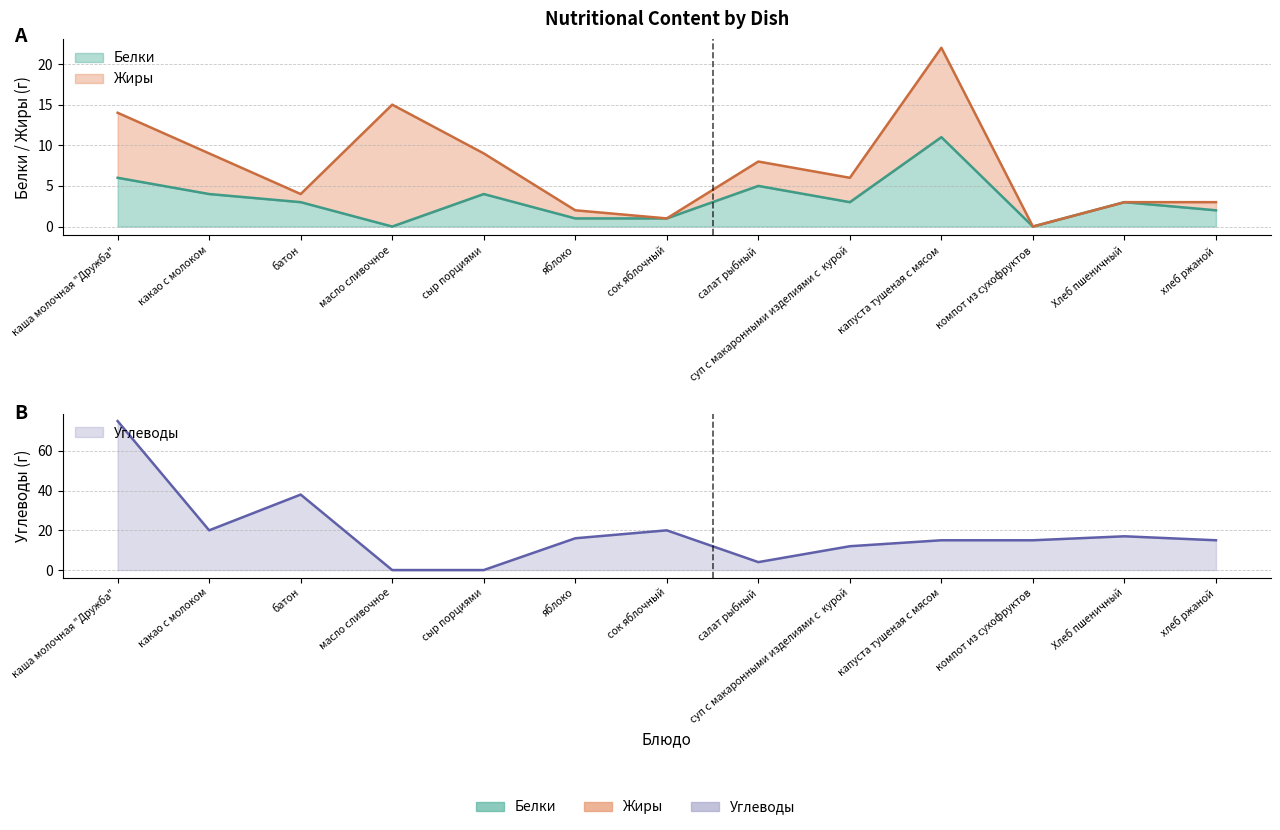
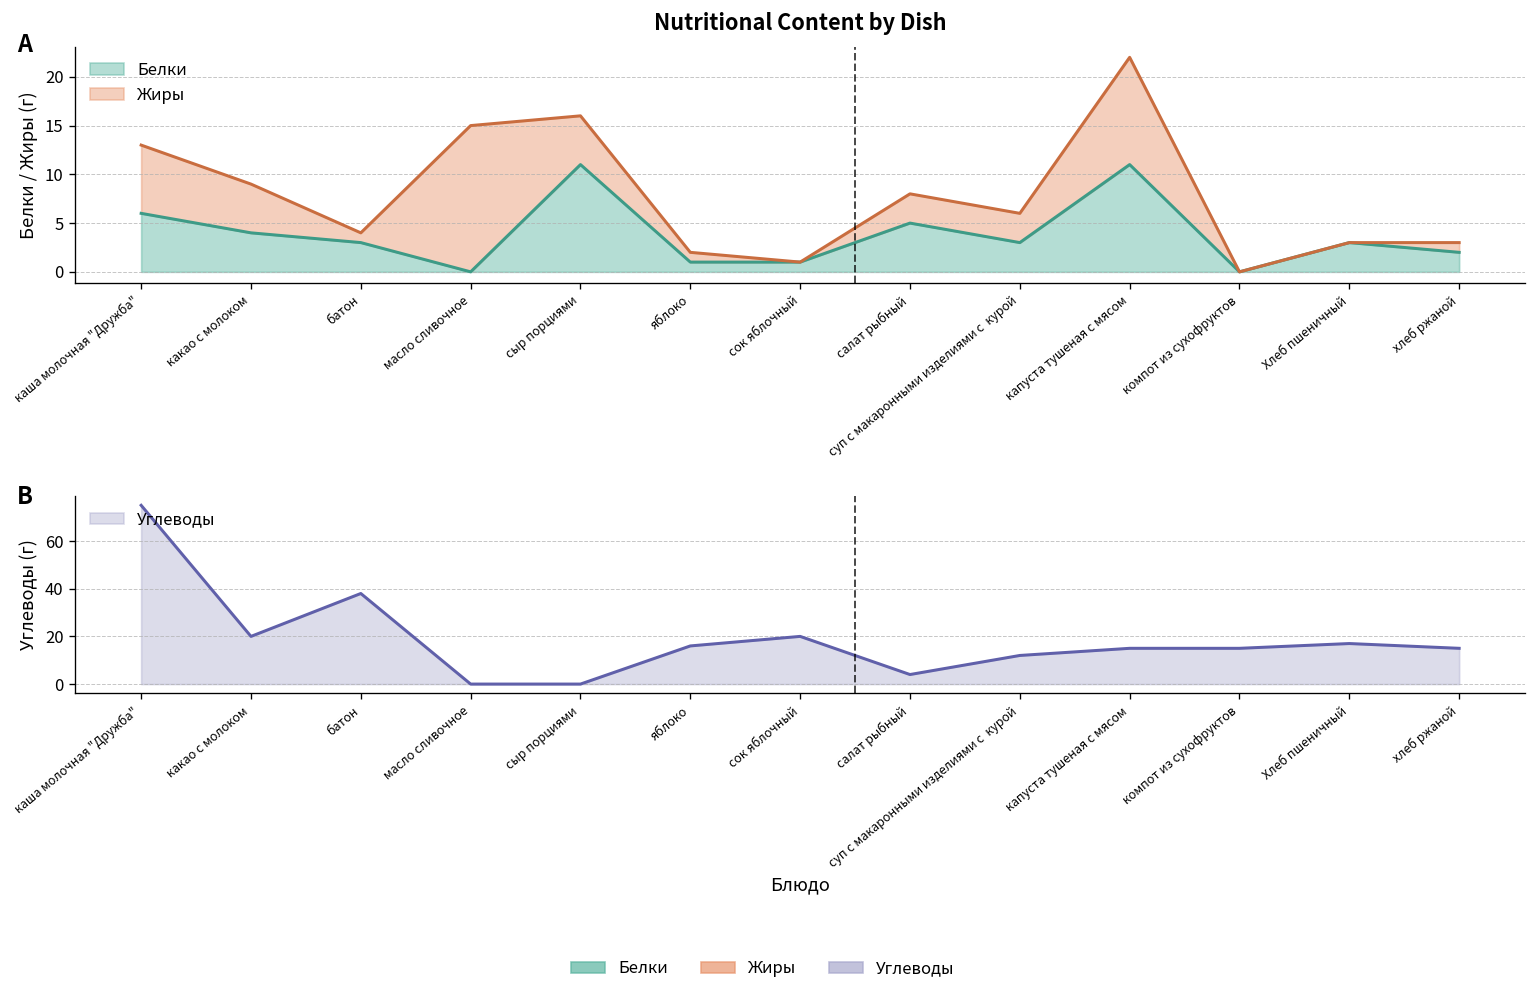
Nutritional Content by Dish, Жиры, каша молочная "Дружба": 8 -> 7
Nutritional Content by Dish, Белки, сыр порциями: 4 -> 11
